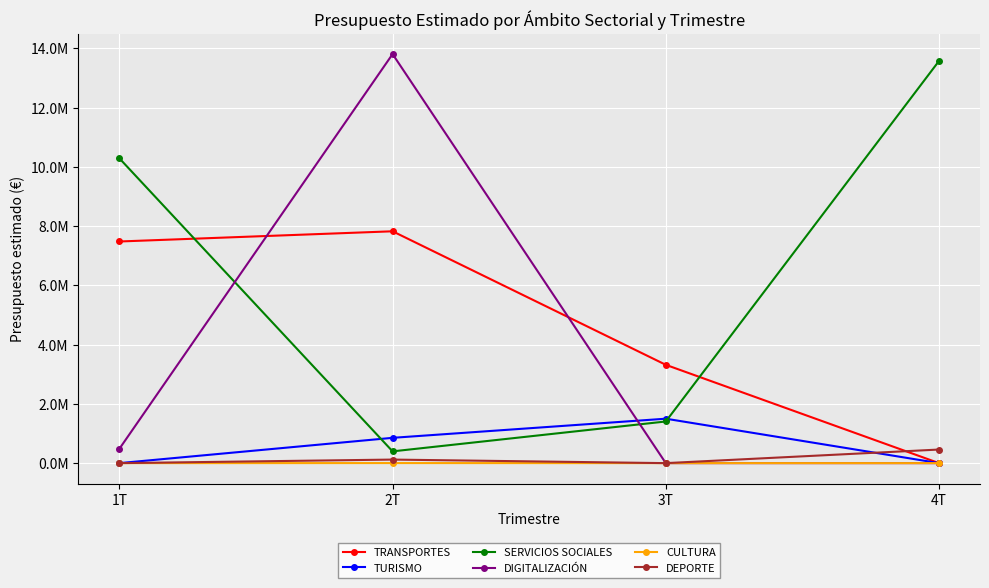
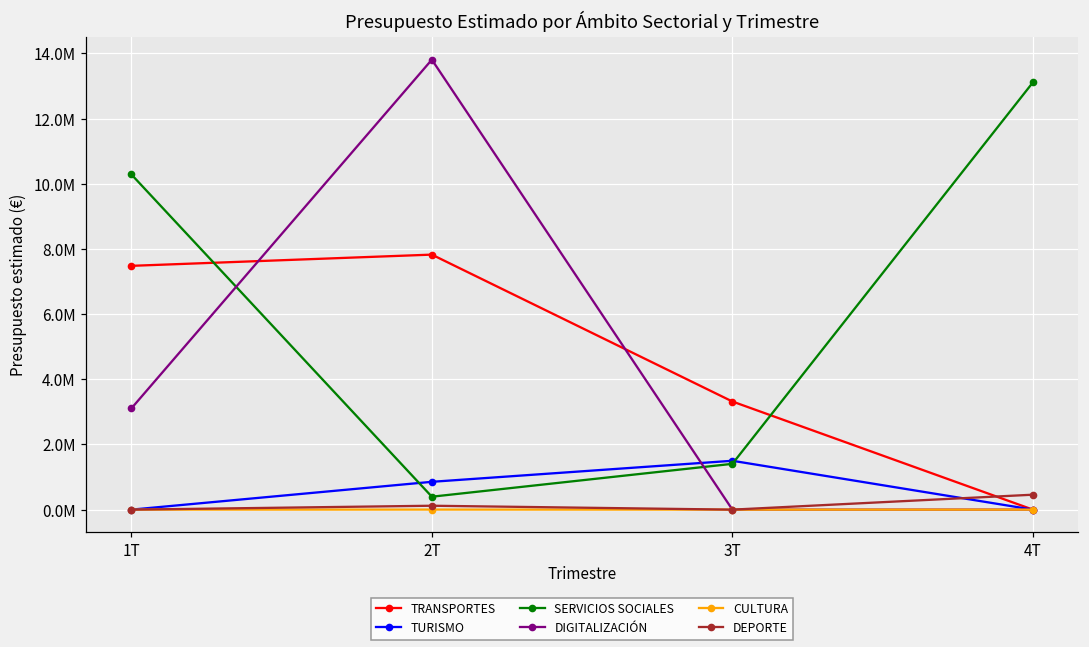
DIGITALIZACIÓN, 1T: 500000 -> 3100000
SERVICIOS SOCIALES, 4T: 13600000 -> 13100000
